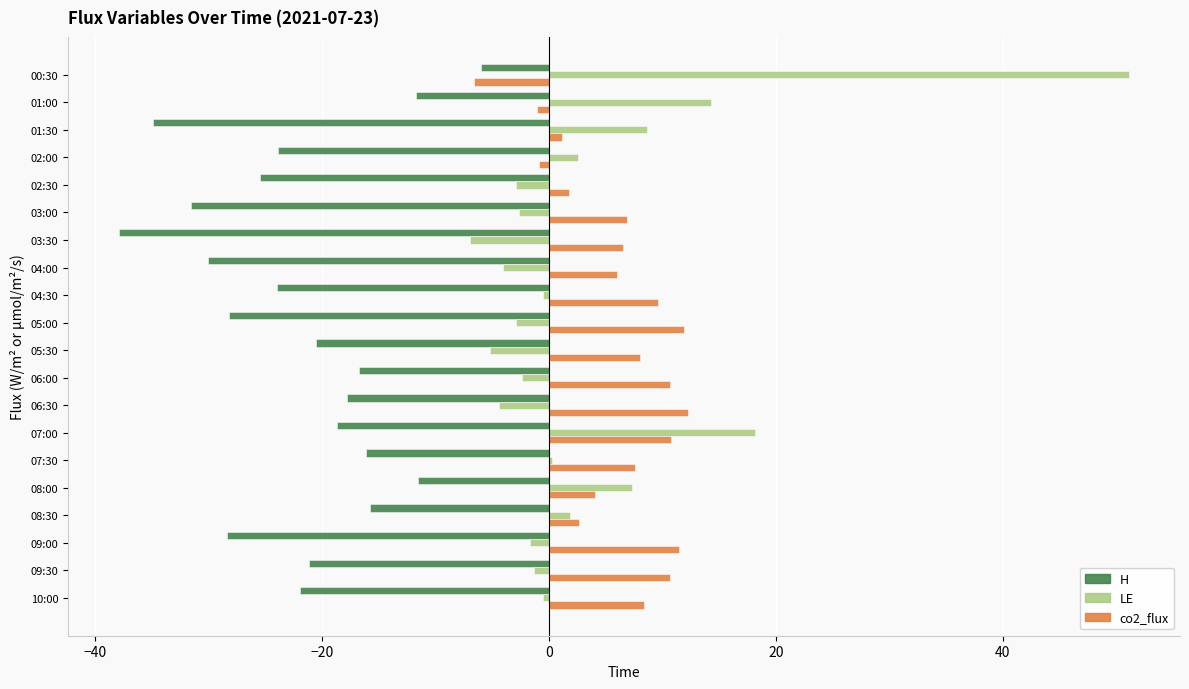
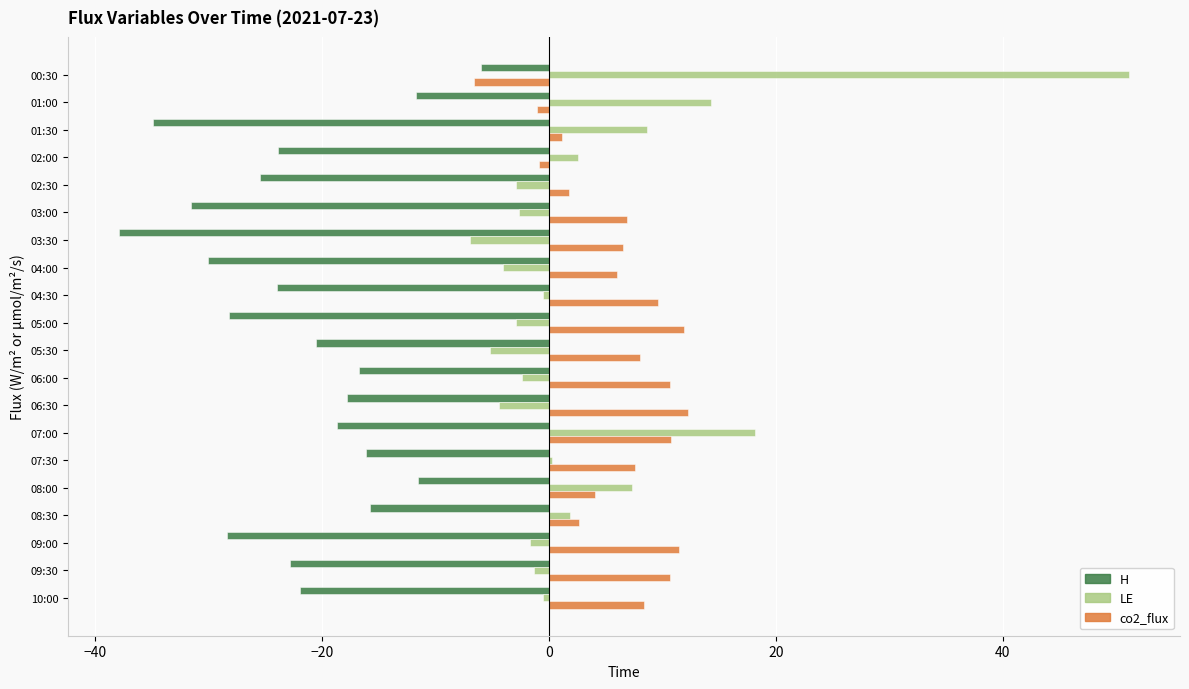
H, 09:30: -21.2 -> -22.9
